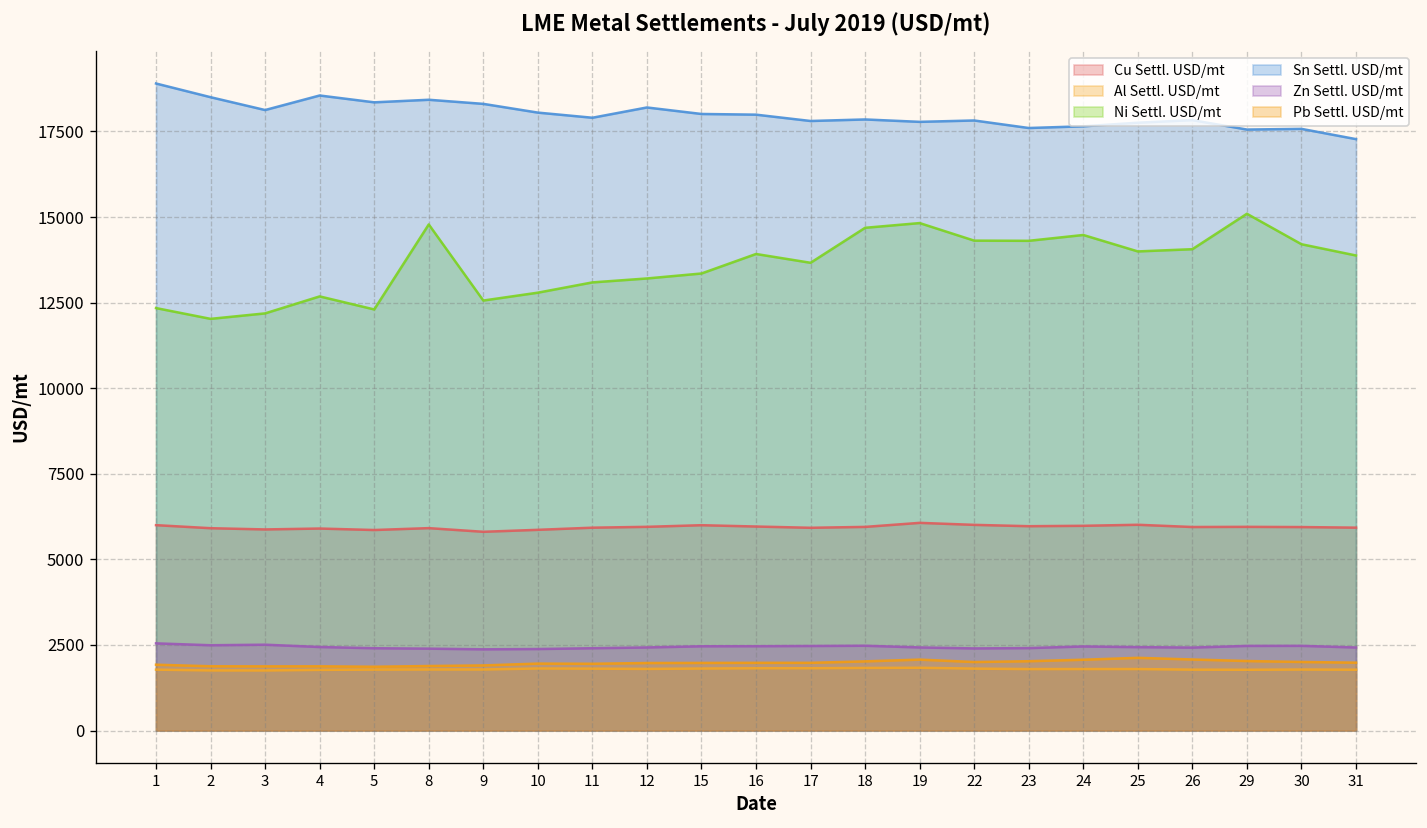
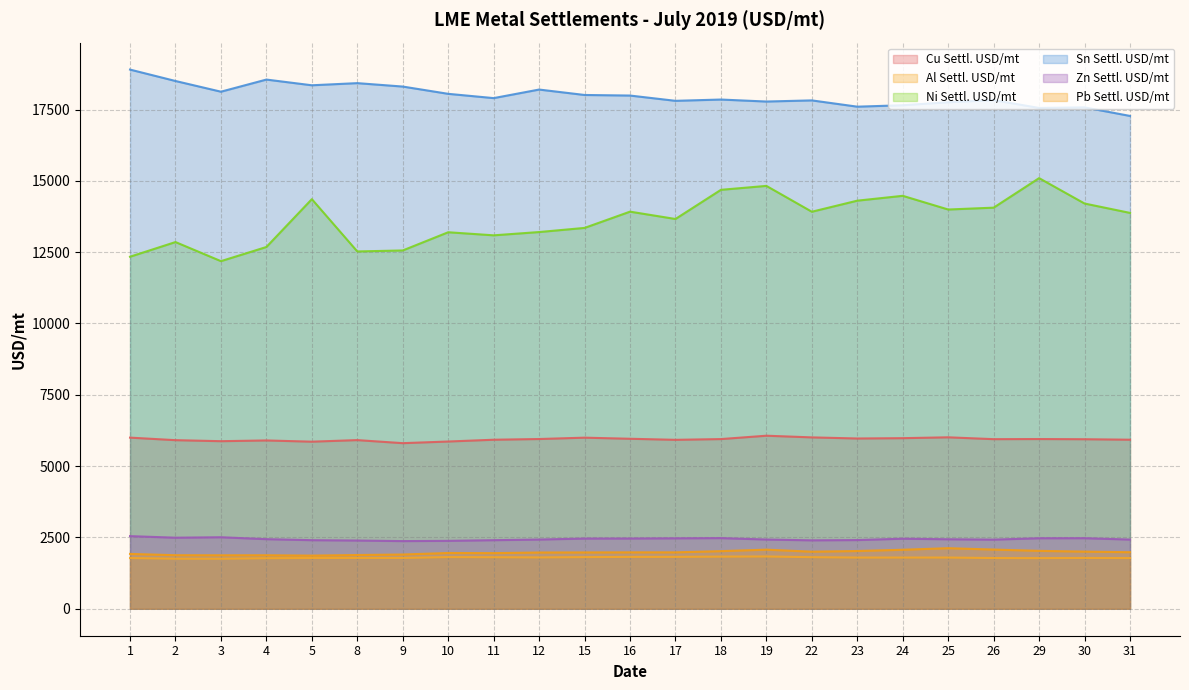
Ni Settl. USD/mt, 2: 12000 -> 12900
Ni Settl. USD/mt, 5: 12300 -> 14400
Ni Settl. USD/mt, 8: 14800 -> 12500
Ni Settl. USD/mt, 10: 12800 -> 13200
Ni Settl. USD/mt, 22: 14300 -> 13900
